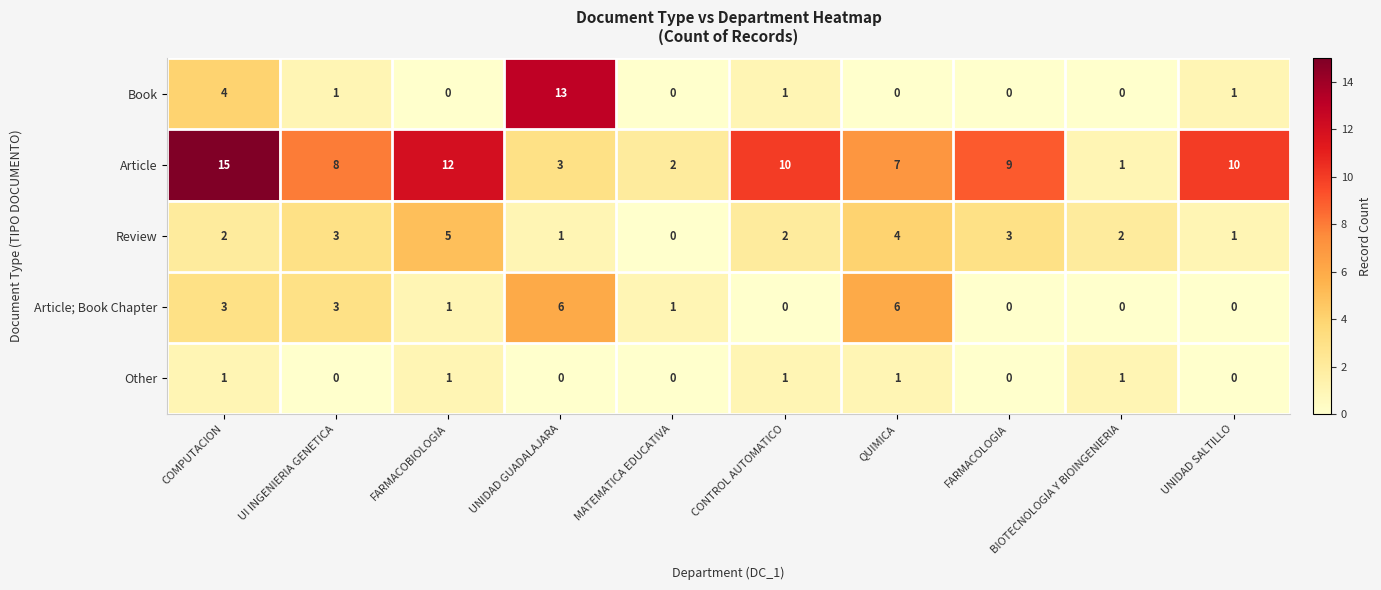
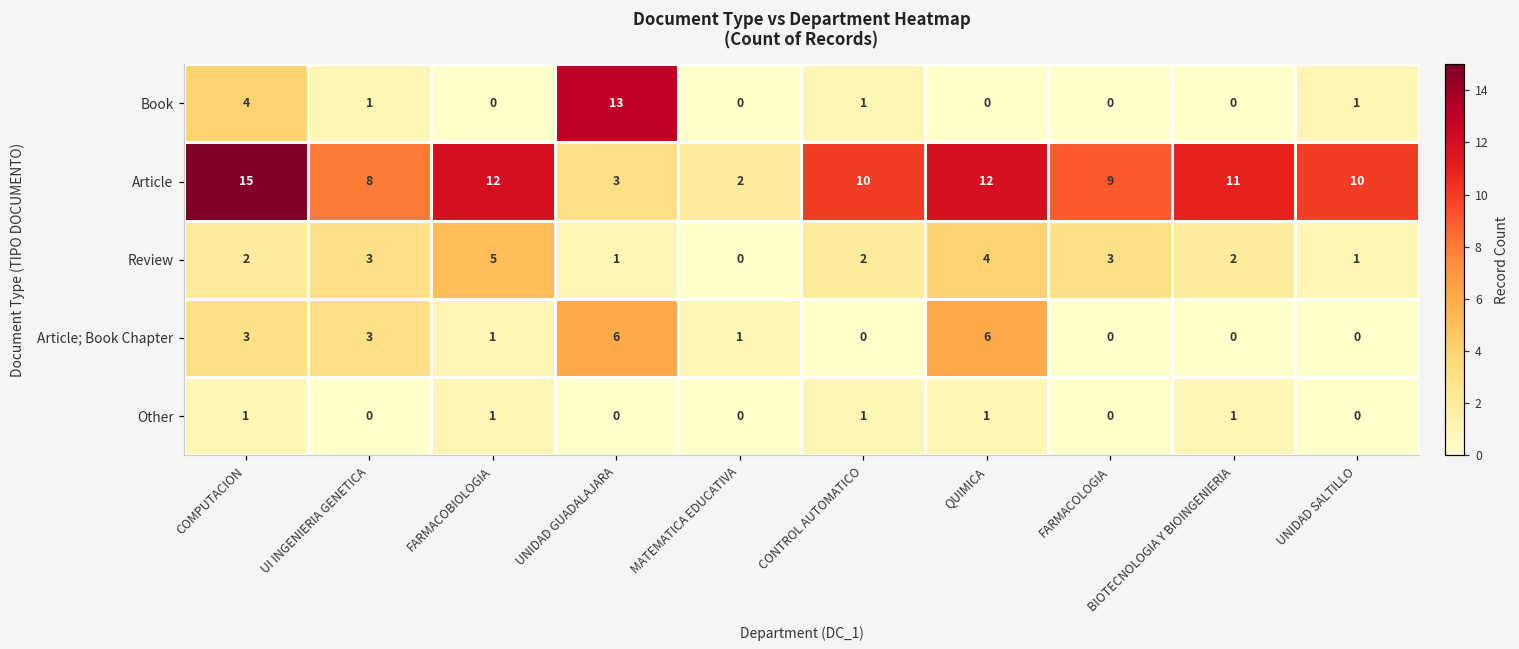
Article, QUIMICA: 7 -> 12
Article, BIOTECNOLOGIA Y BIOINGENIERIA: 1 -> 11
